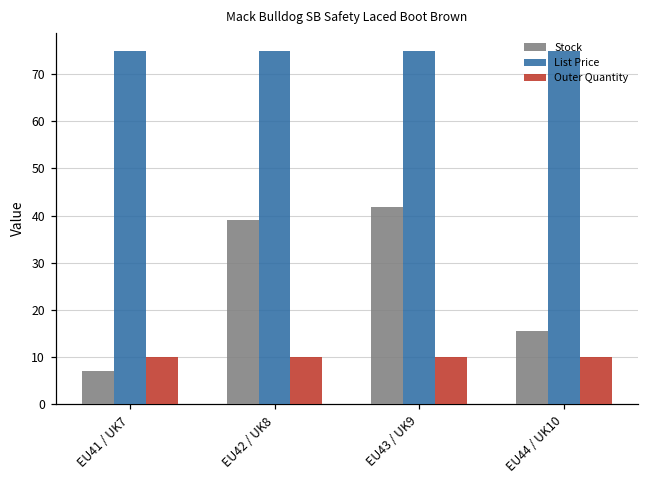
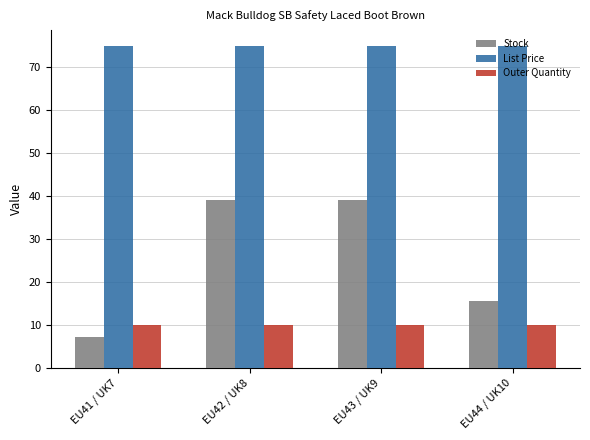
Stock, EU43 / UK9: 42 -> 39
